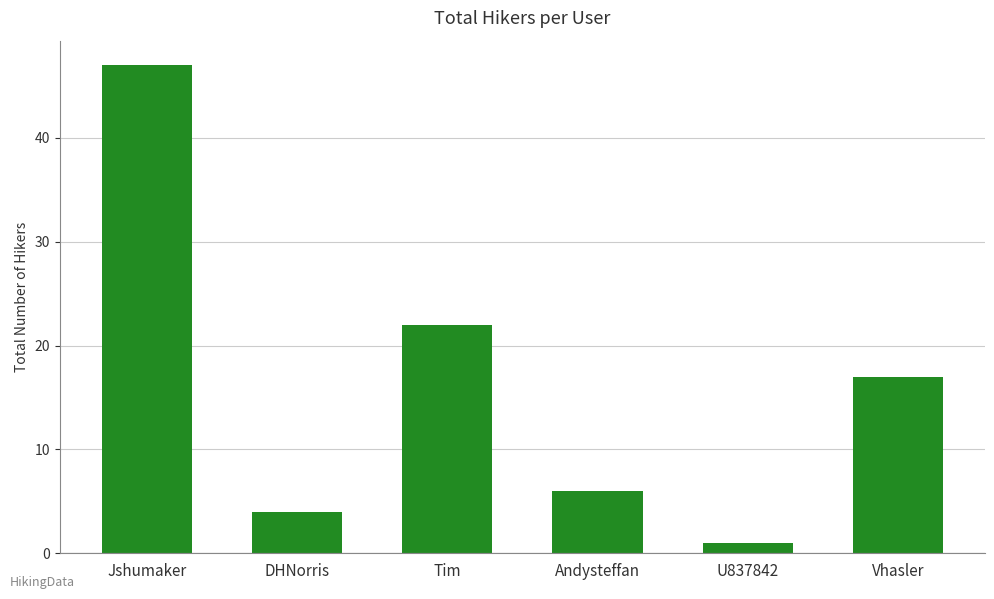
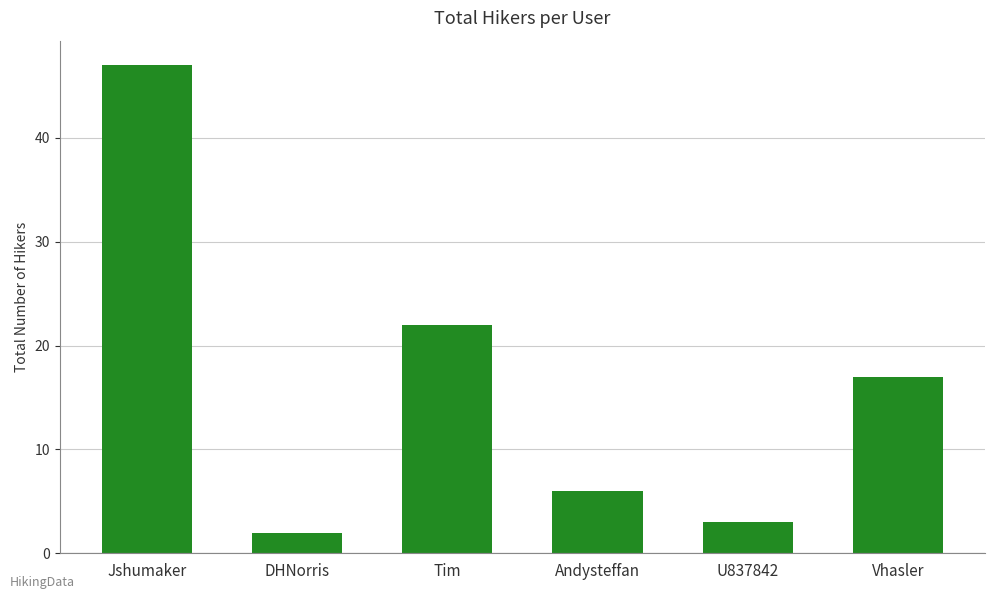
DHNorris: 4 -> 2
U837842: 1 -> 3
